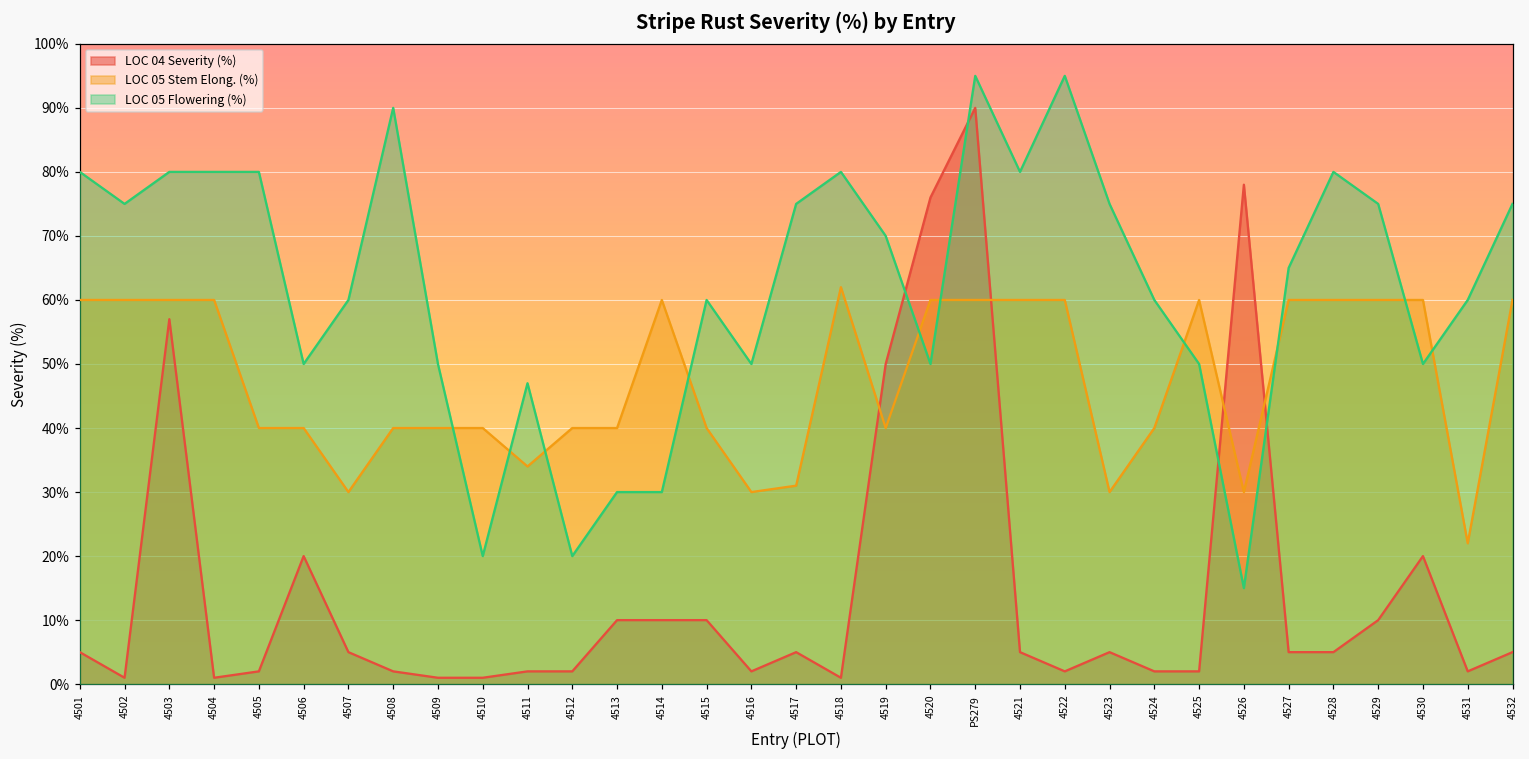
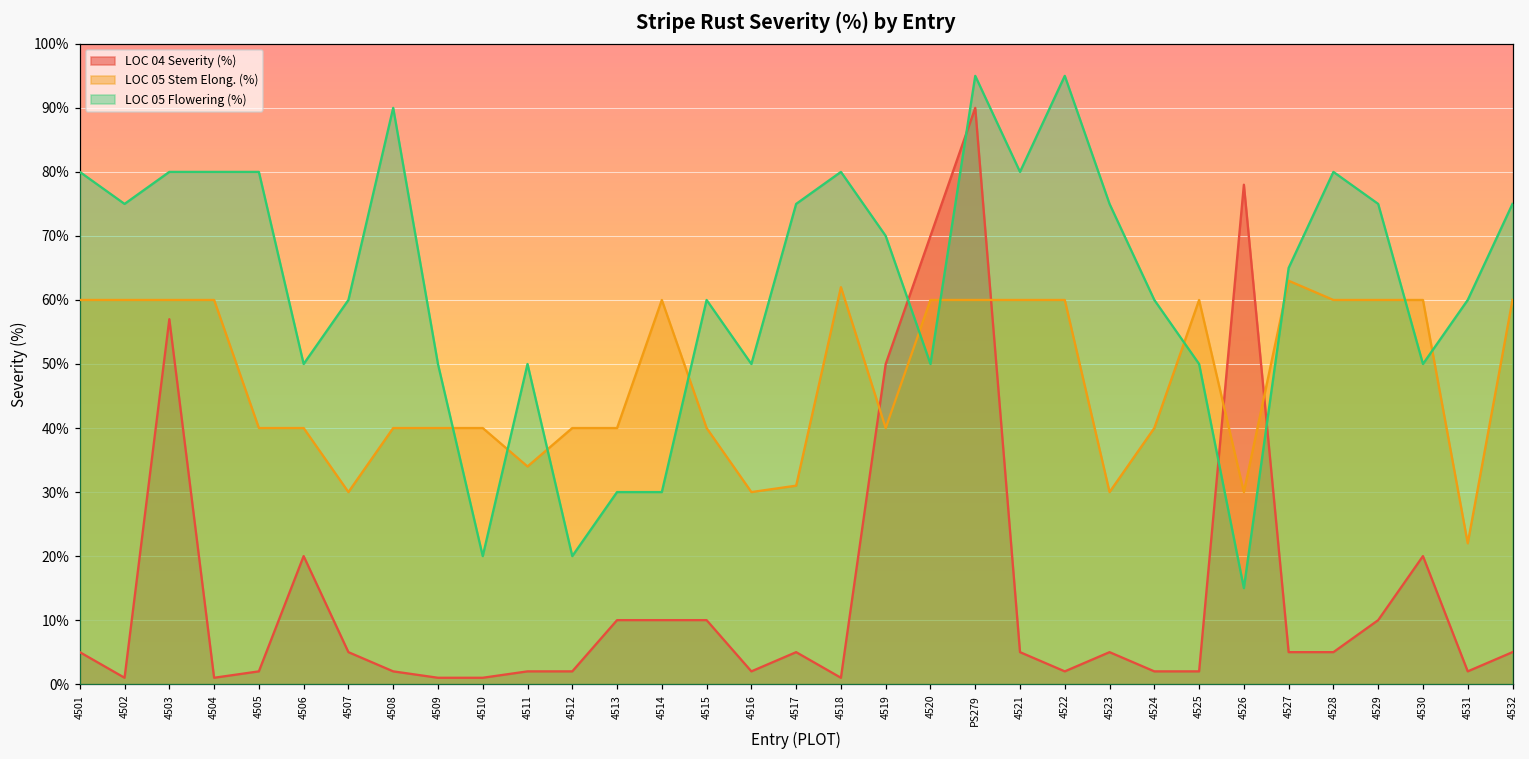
LOC 05 Flowering (%), 4511: 47% -> 50%
LOC 04 Severity (%), 4520: 76% -> 70%
LOC 05 Stem Elong. (%), 4527: 60% -> 63%
